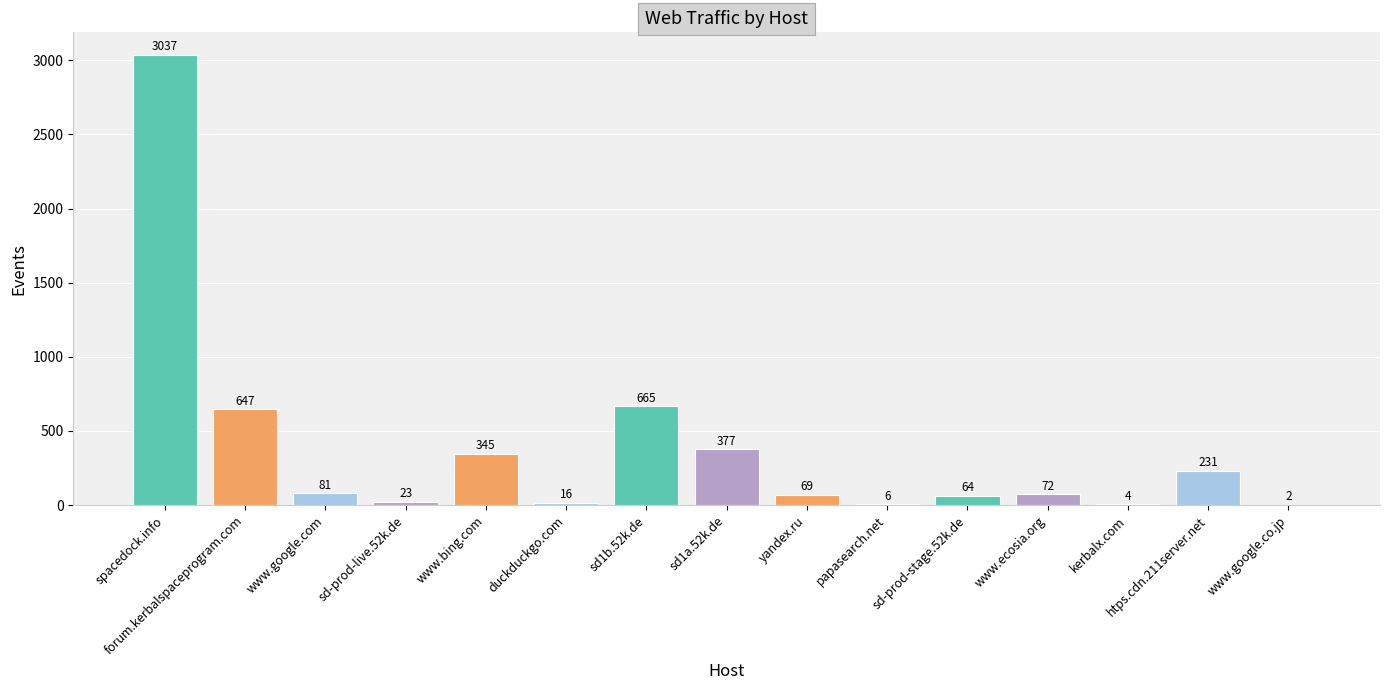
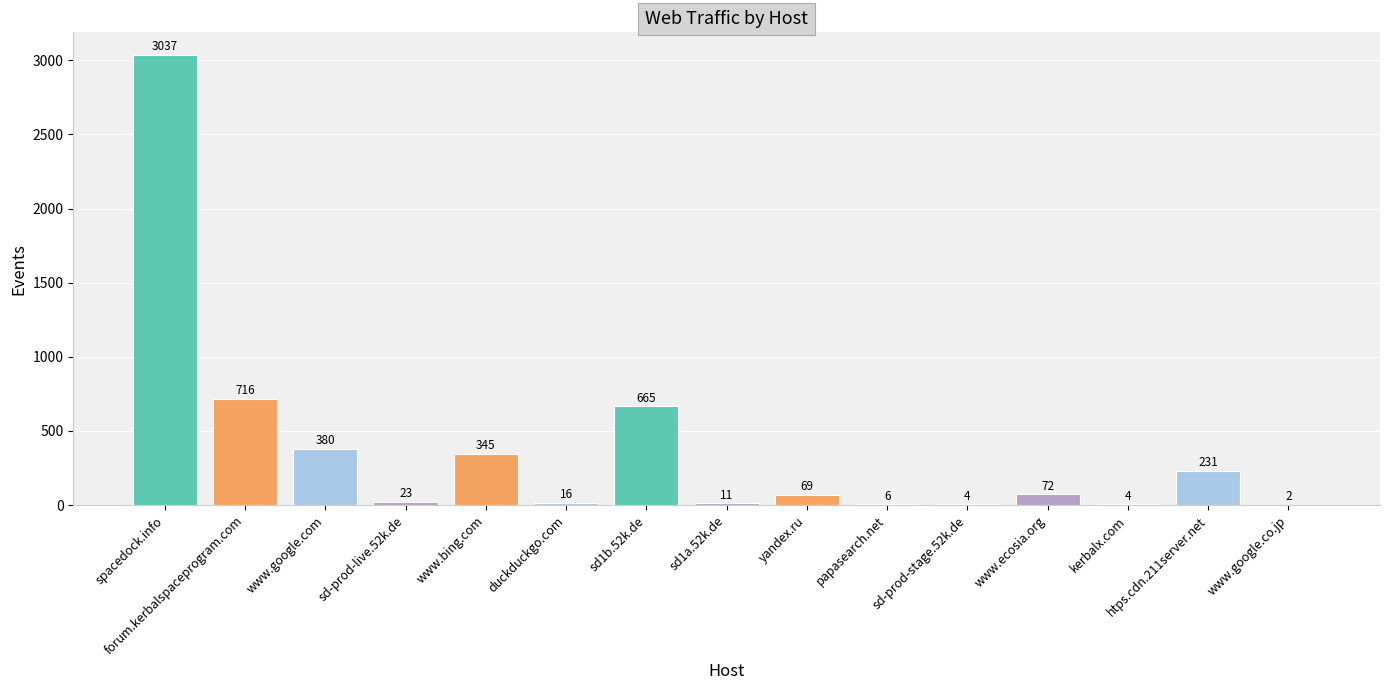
forum.kerbalspaceprogram.com: 647 -> 716
www.google.com: 81 -> 380
sd1a.52k.de: 377 -> 11
sd-prod-stage.52k.de: 64 -> 4
